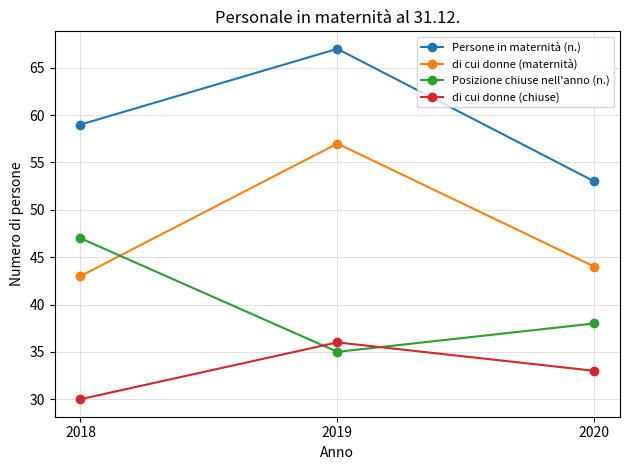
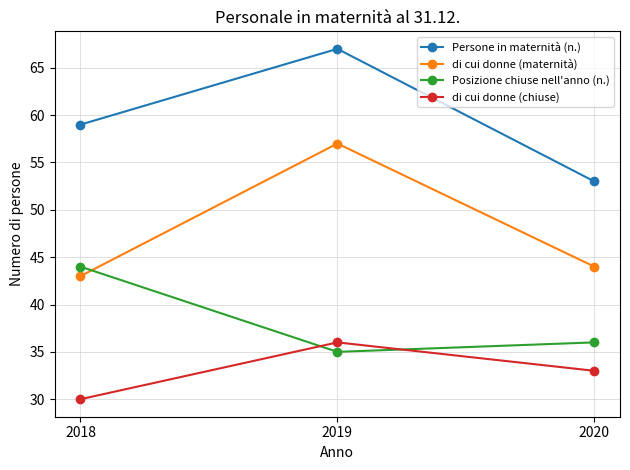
Posizione chiuse nell'anno (n.), 2018: 47 -> 44
Posizione chiuse nell'anno (n.), 2020: 38 -> 36
